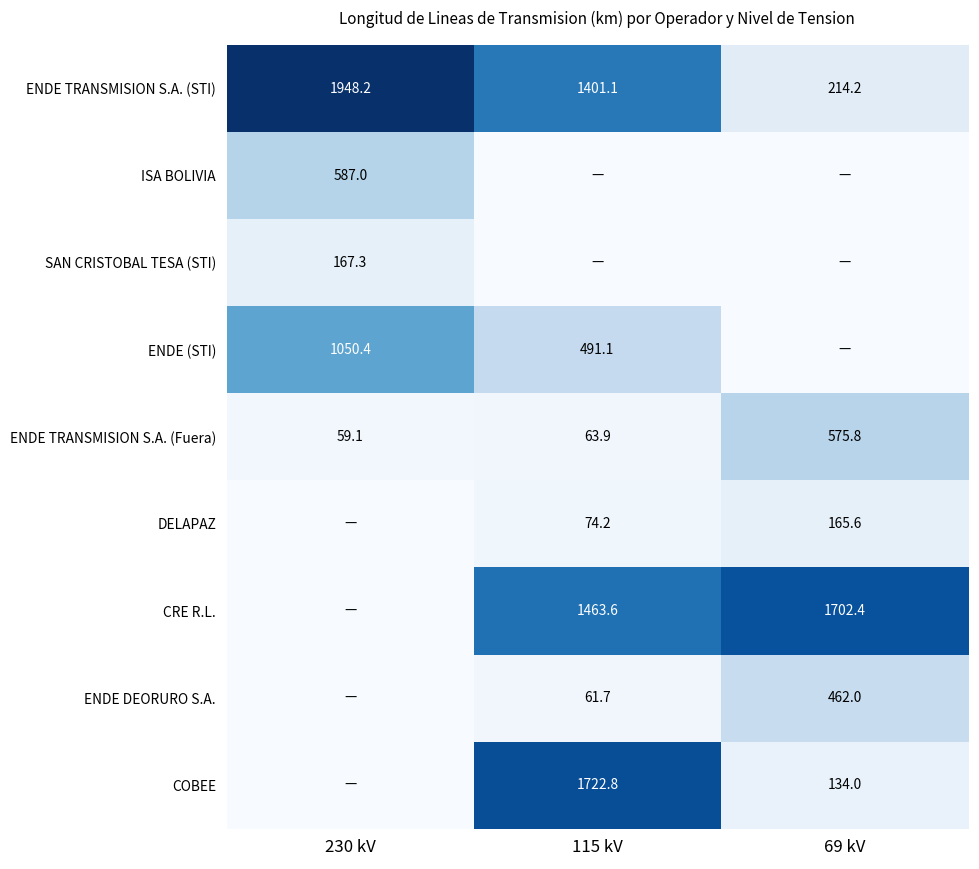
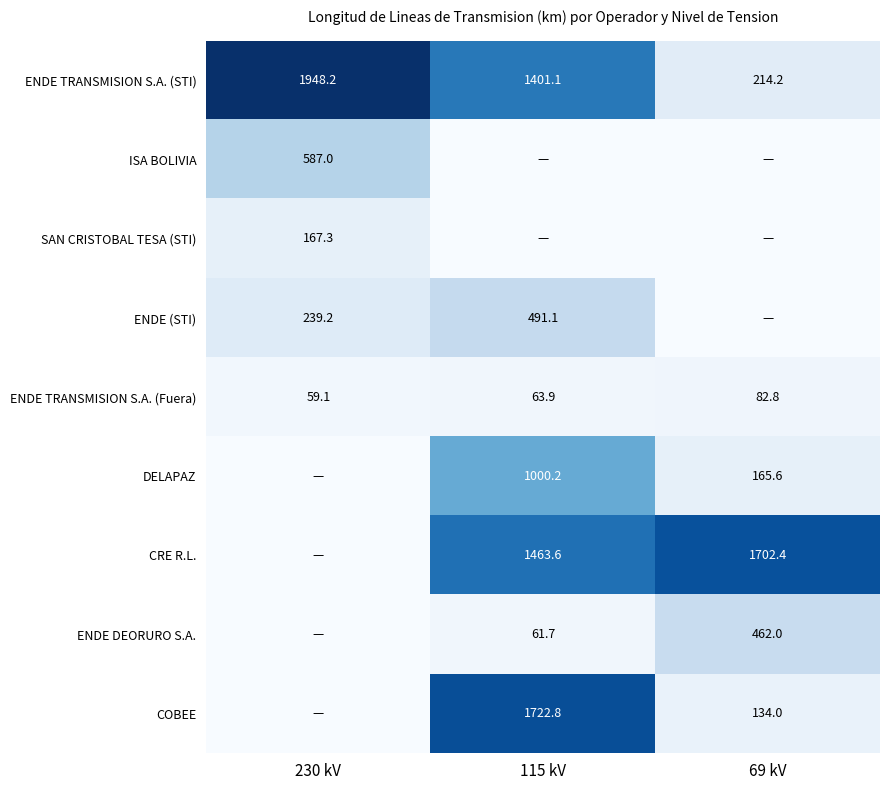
ENDE (STI), 230 kV: 1050.4 -> 239.2
ENDE TRANSMISION S.A. (Fuera), 69 kV: 575.8 -> 82.8
DELAPAZ, 115 kV: 74.2 -> 1000.2
